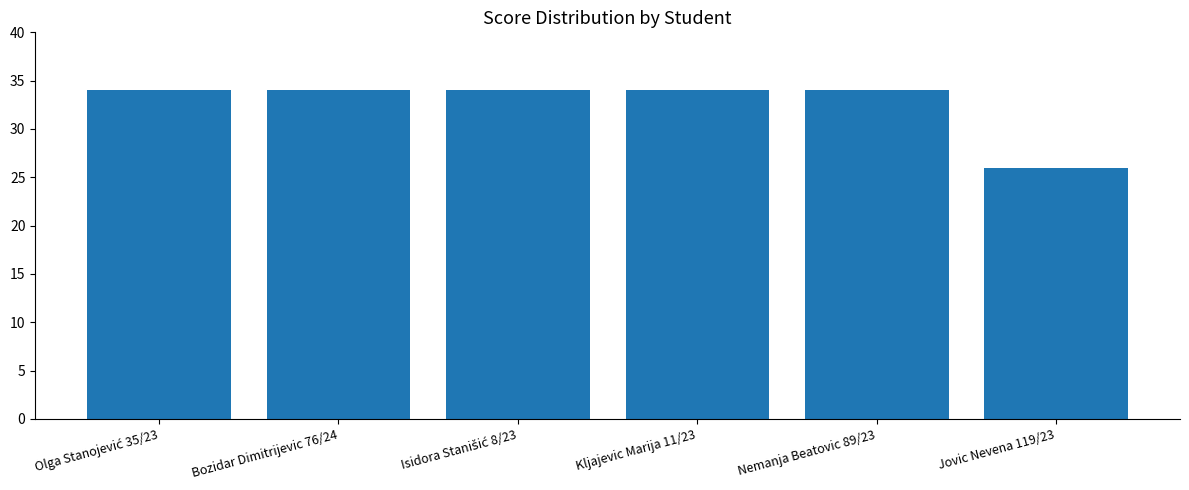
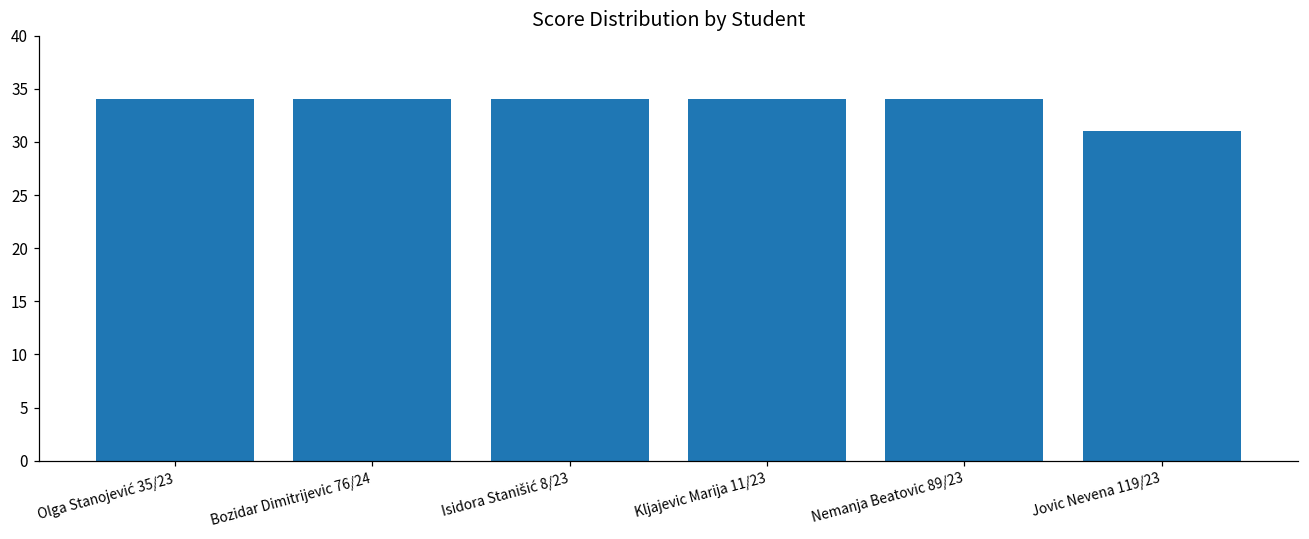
Jovic Nevena 119/23: 26 -> 31
